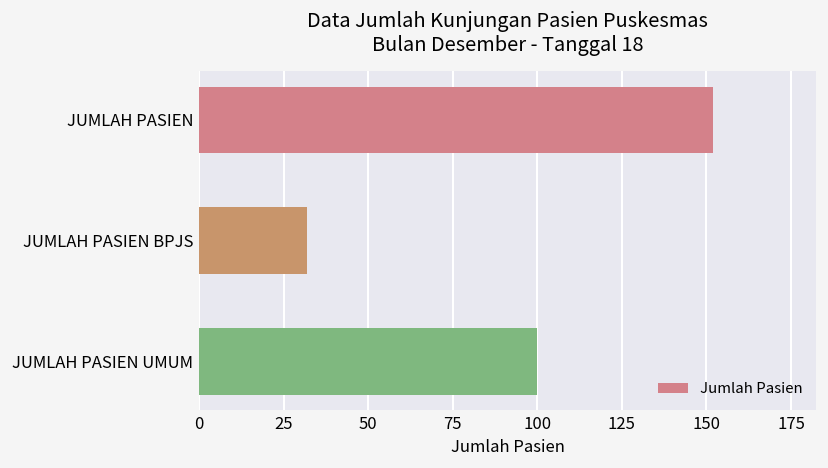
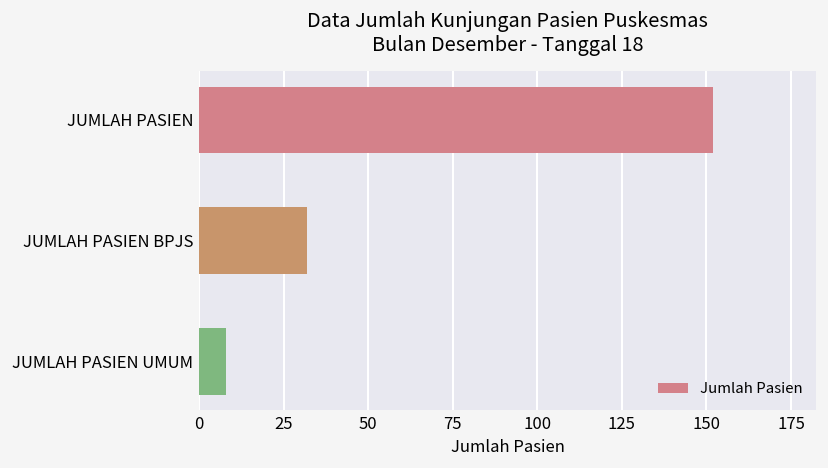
JUMLAH PASIEN UMUM: 100 -> 8
